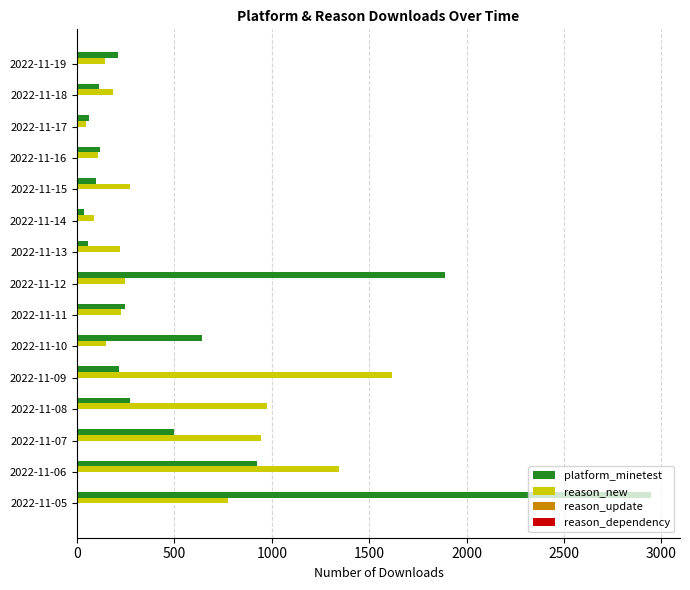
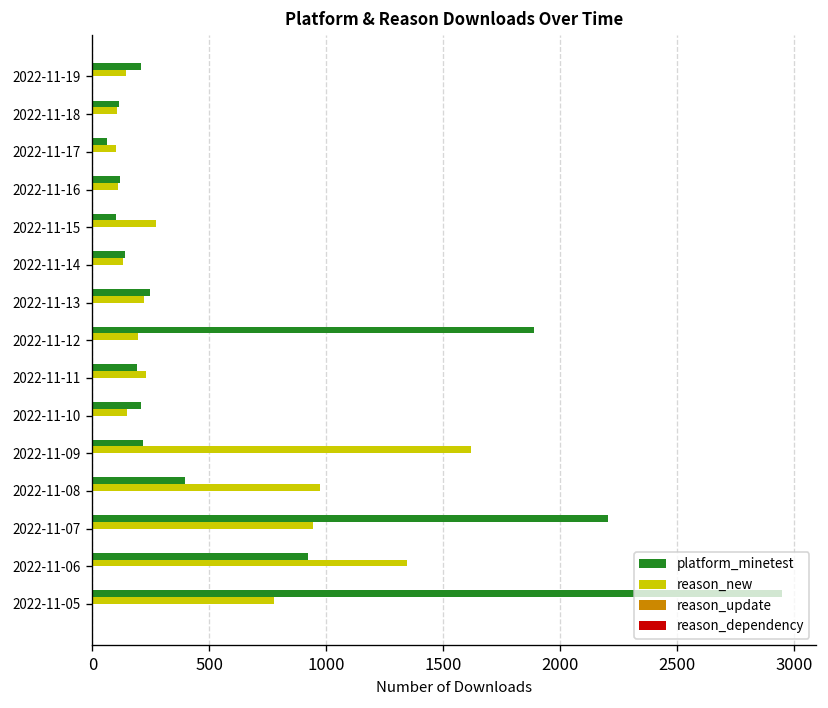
reason_new, 2022-11-18: 190 -> 100
reason_new, 2022-11-17: 50 -> 100
platform_minetest, 2022-11-14: 40 -> 140
reason_new, 2022-11-14: 90 -> 130
platform_minetest, 2022-11-13: 60 -> 250
reason_new, 2022-11-12: 240 -> 200
platform_minetest, 2022-11-11: 250 -> 190
platform_minetest, 2022-11-10: 640 -> 210
platform_minetest, 2022-11-08: 270 -> 400
platform_minetest, 2022-11-07: 500 -> 2210
